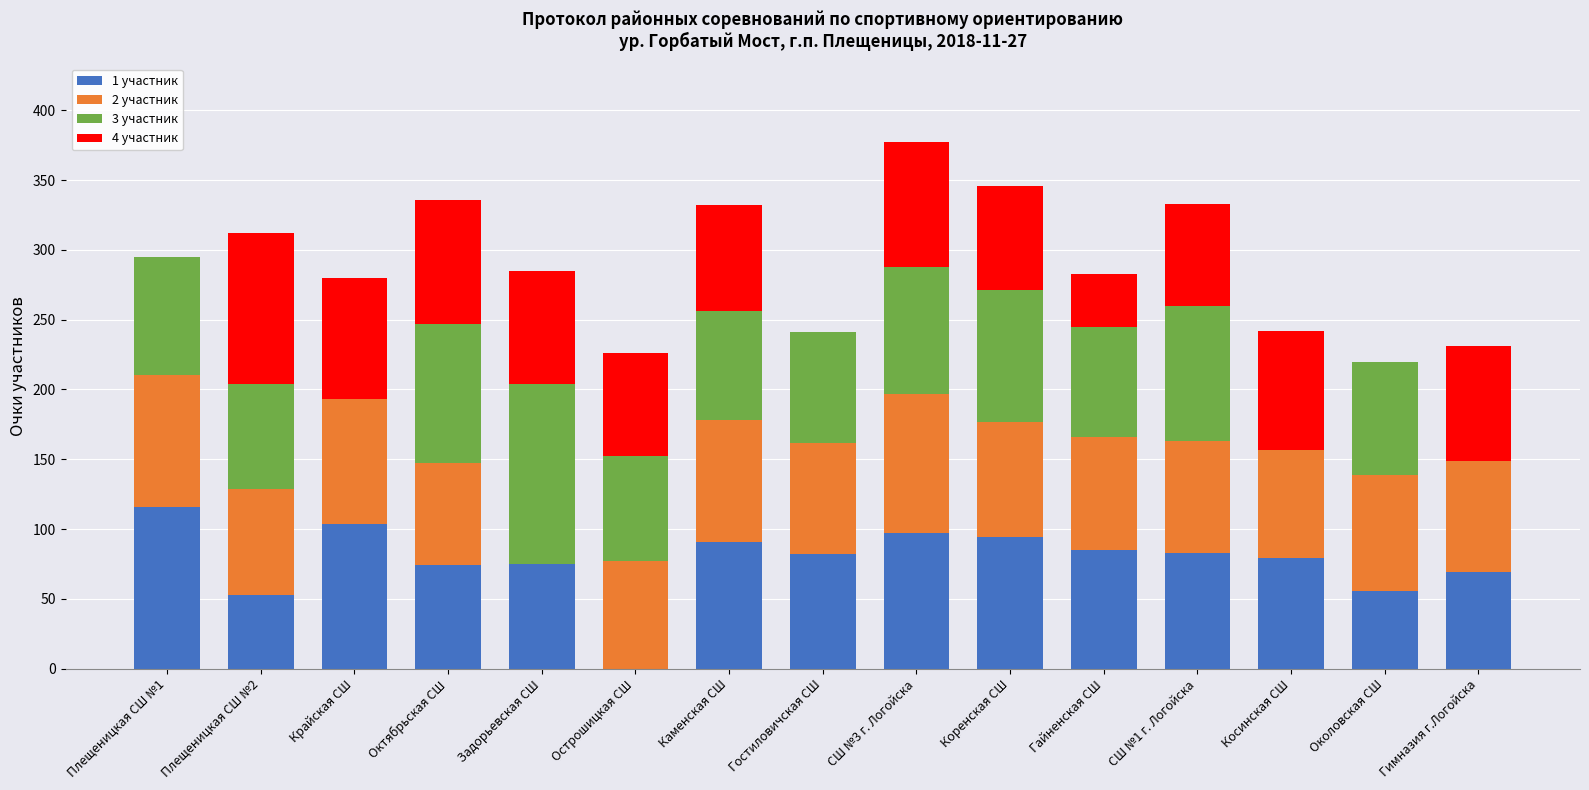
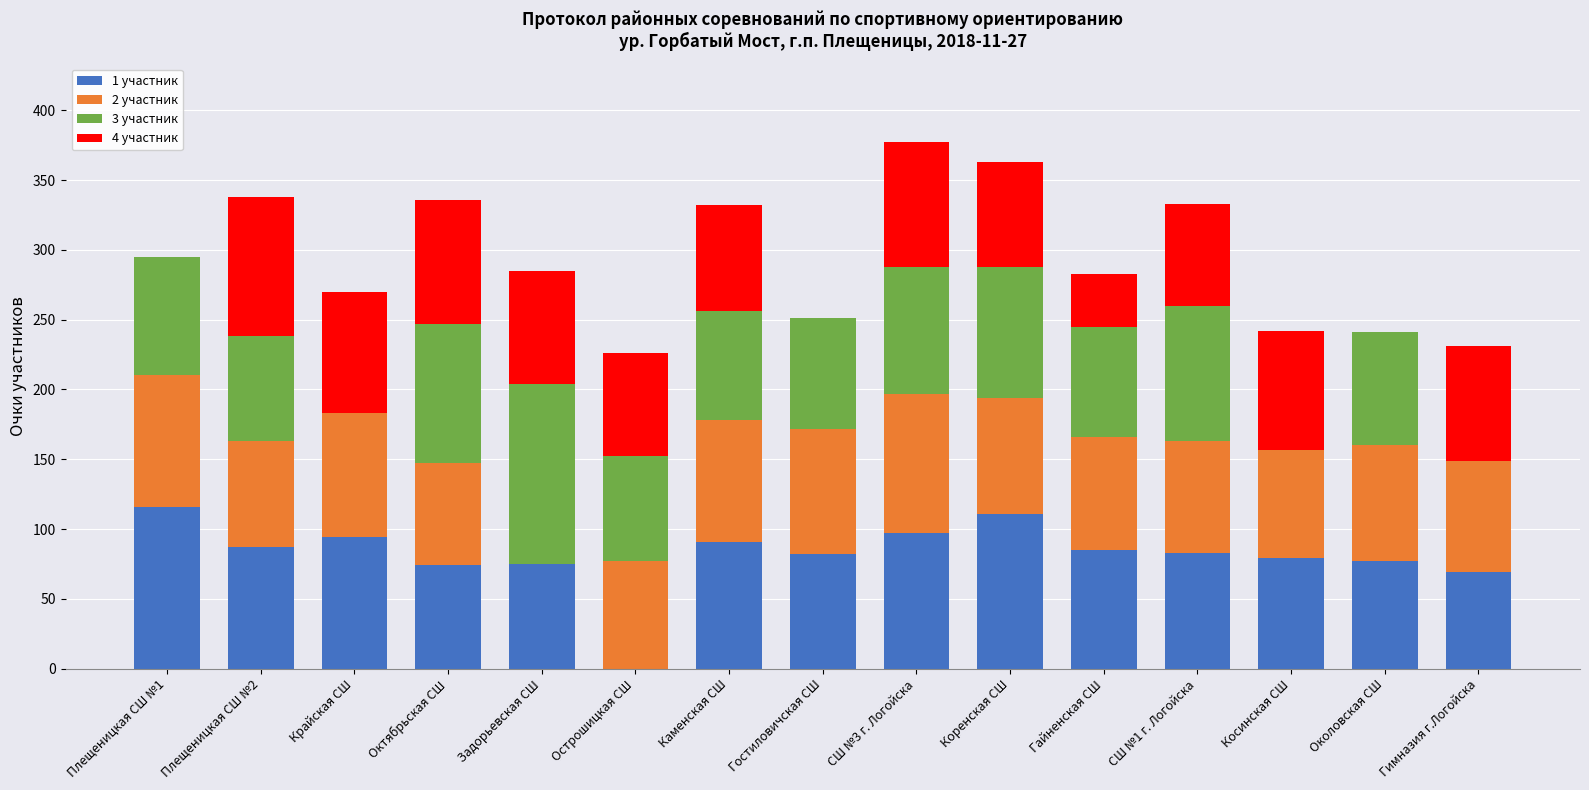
1 участник, Плещеницкая СШ №2: 53 -> 87
4 участник, Плещеницкая СШ №2: 108 -> 100
1 участник, Крайская СШ: 104 -> 94
2 участник, Гостиловичская СШ: 80 -> 90
1 участник, Коренская СШ: 94 -> 111
1 участник, Околовская СШ: 56 -> 77
